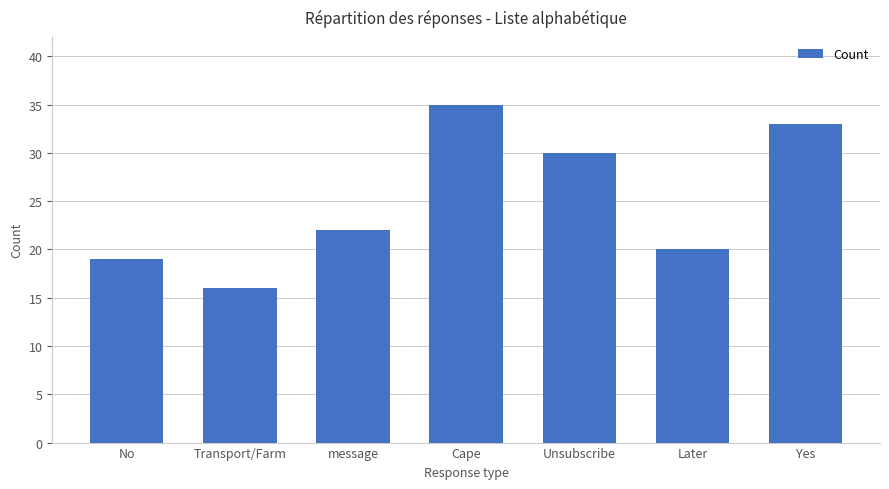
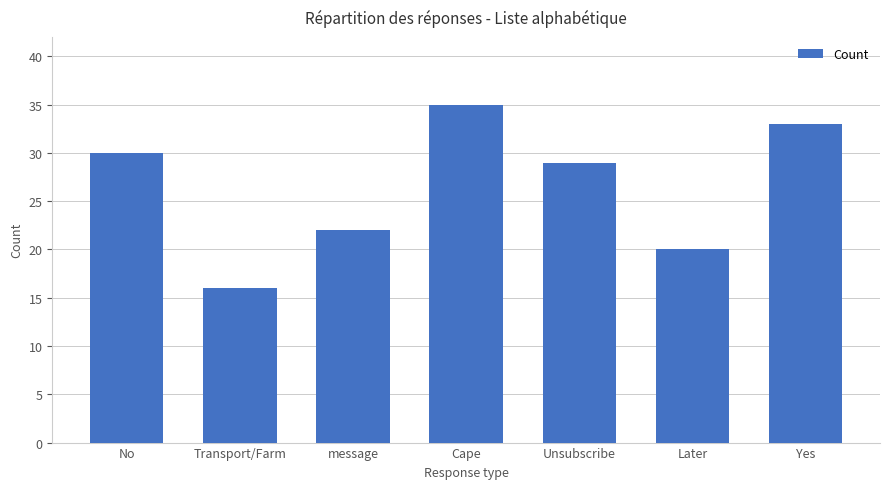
No: 19 -> 30
Unsubscribe: 30 -> 29
